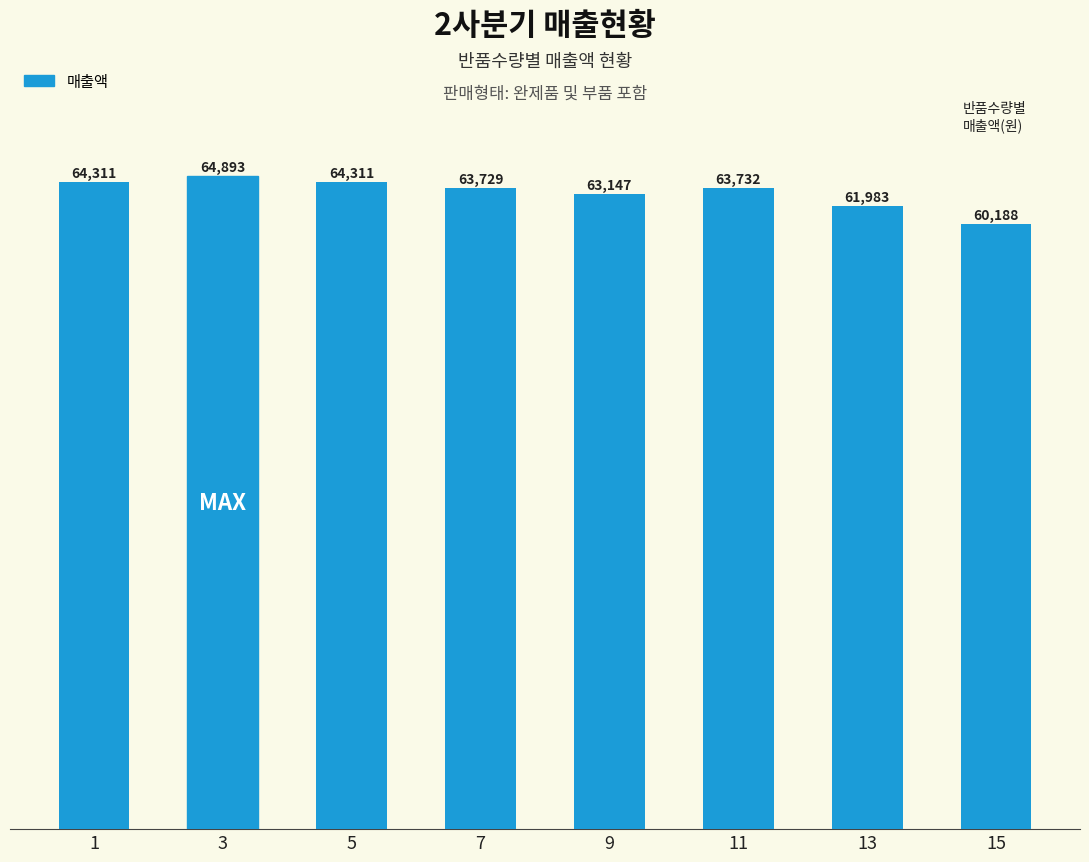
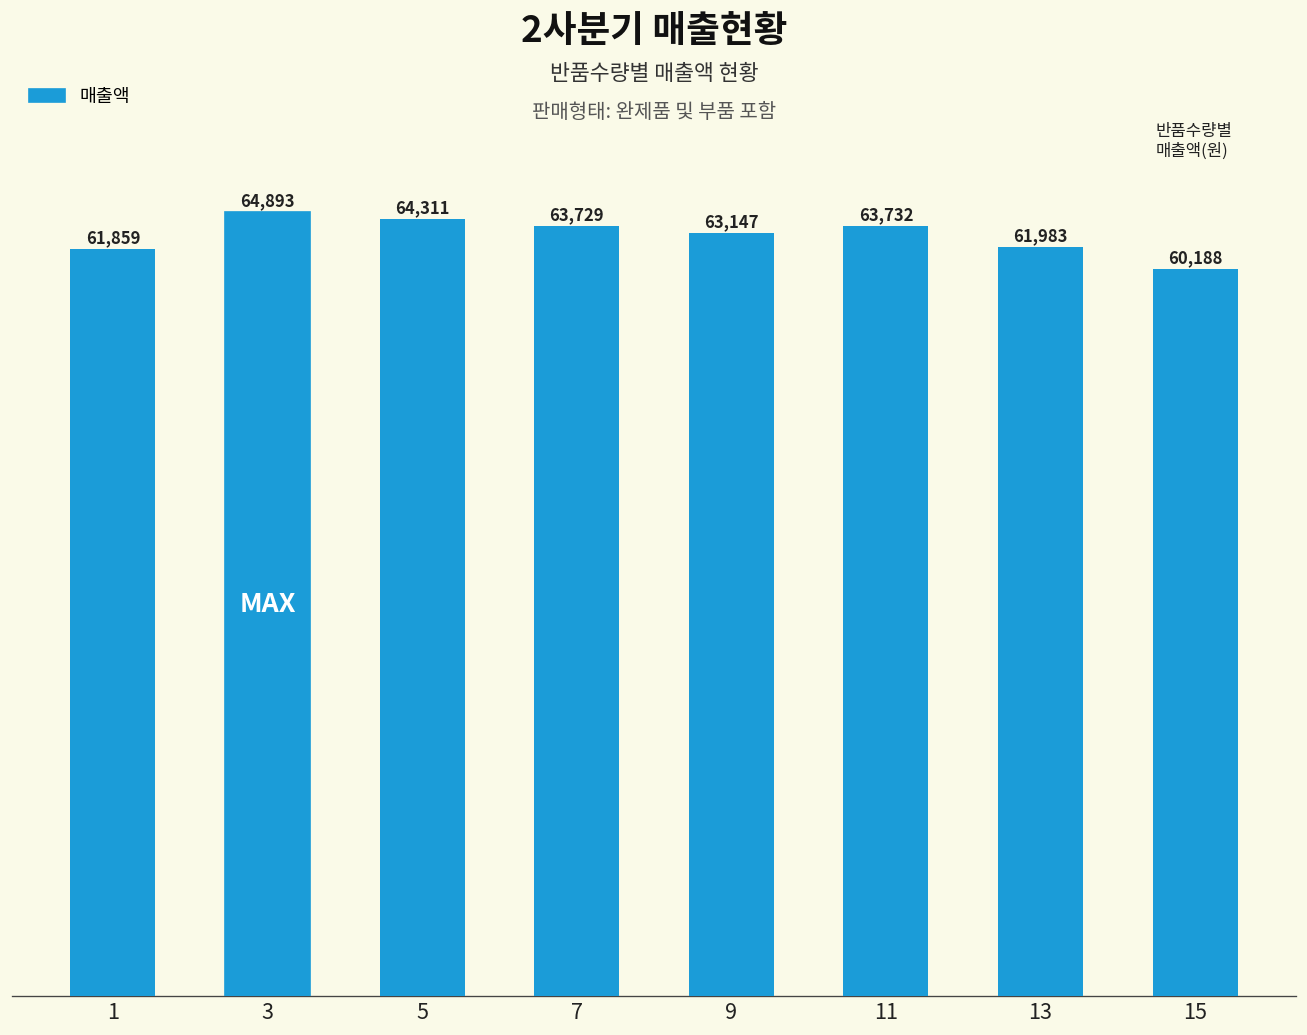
1: 64,311 -> 61,859
